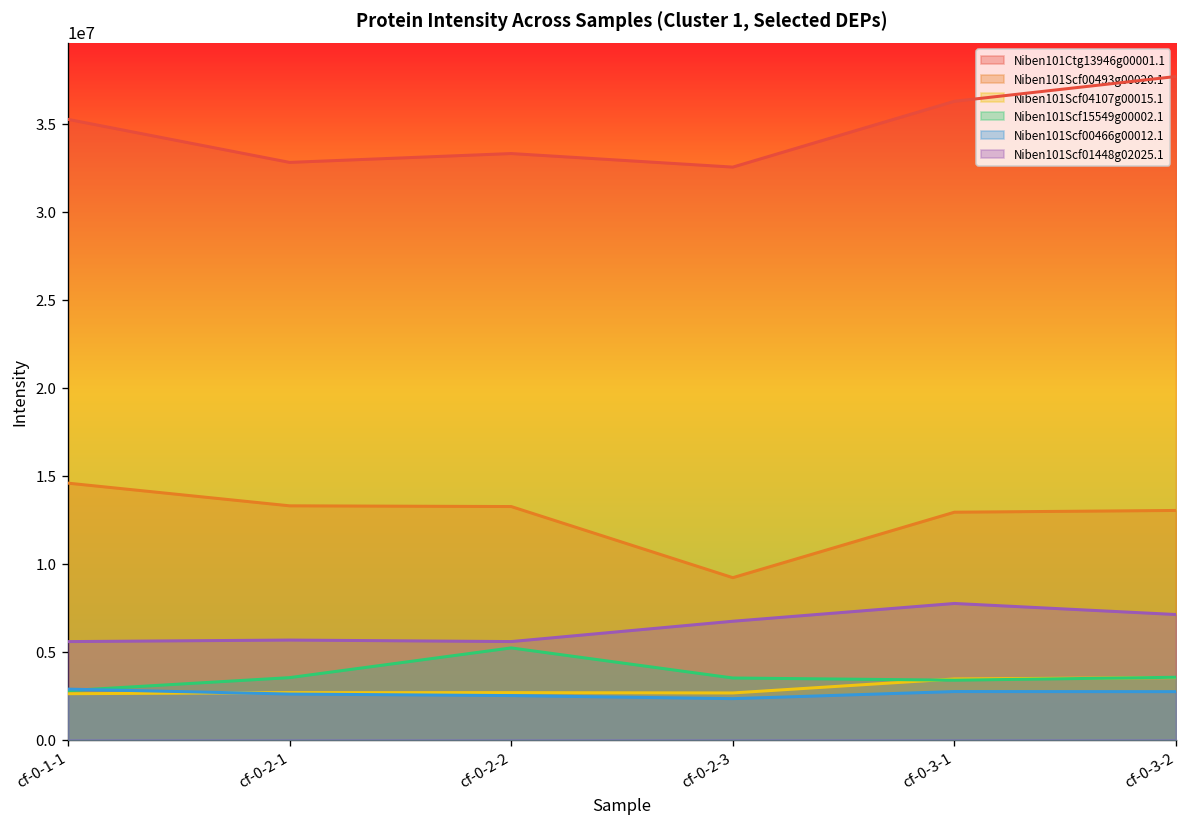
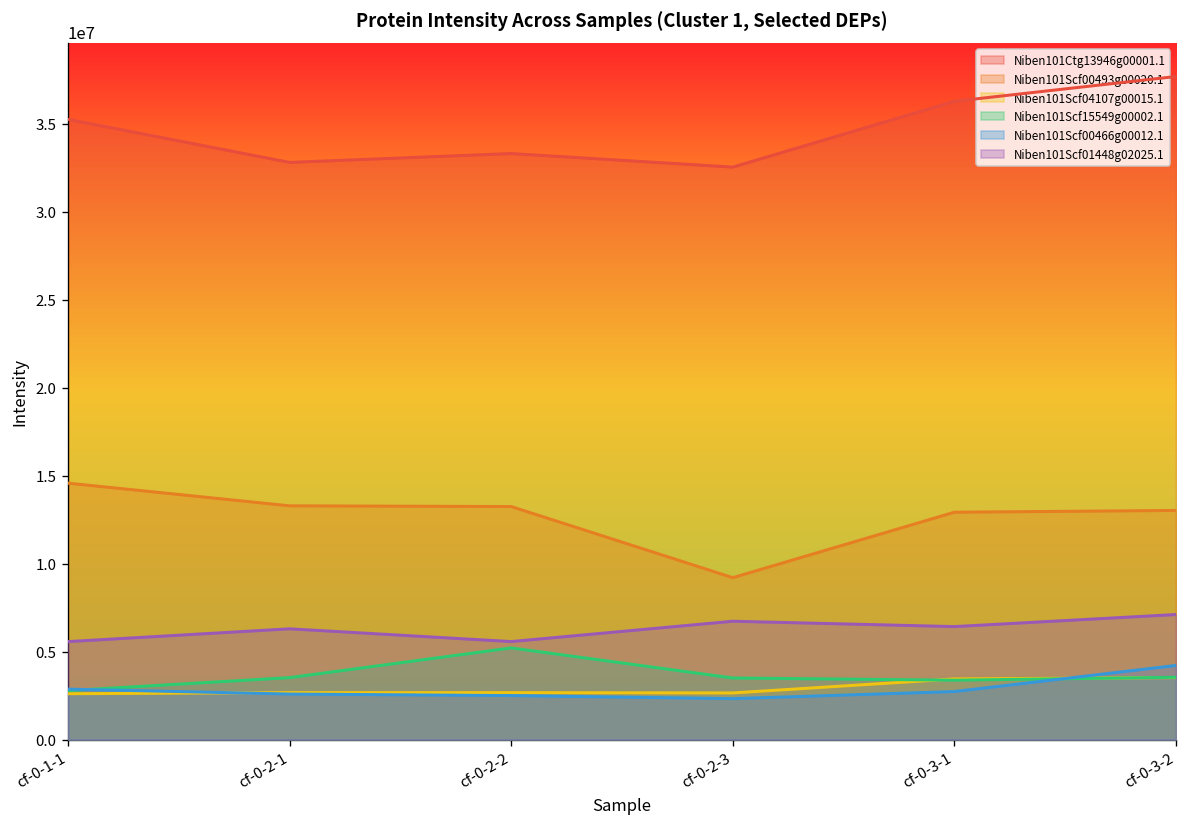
Niben101Scf01448g02025.1, cf-0-2-1: 5700000 -> 6300000
Niben101Scf01448g02025.1, cf-0-3-1: 7700000 -> 6400000
Niben101Scf00466g00012.1, cf-0-3-2: 2700000 -> 4200000
